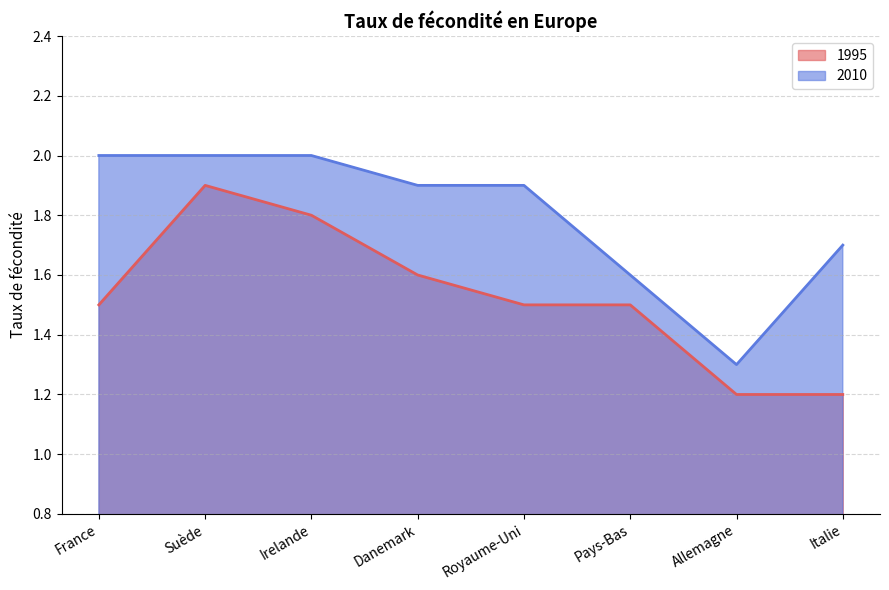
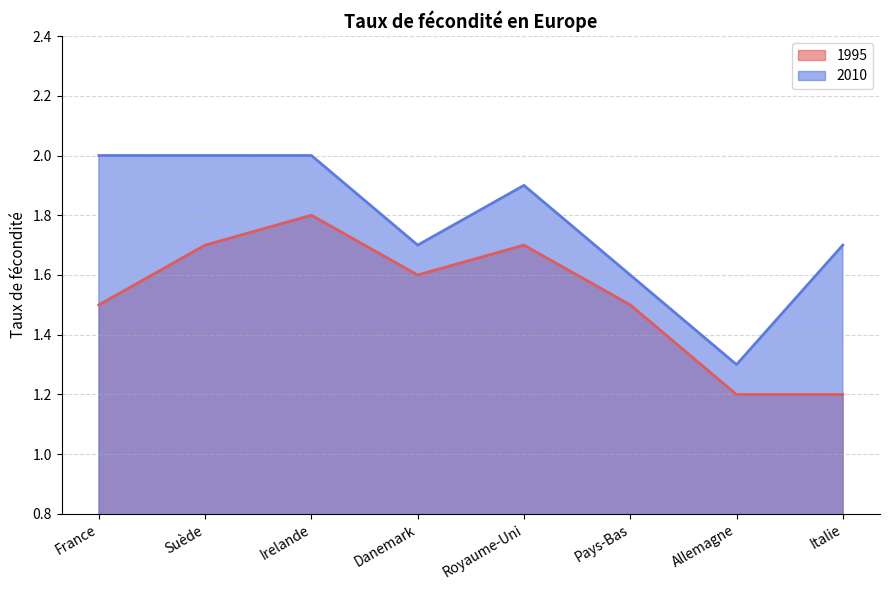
1995, Suède: 1.9 -> 1.7
2010, Danemark: 1.9 -> 1.7
1995, Royaume-Uni: 1.5 -> 1.7
